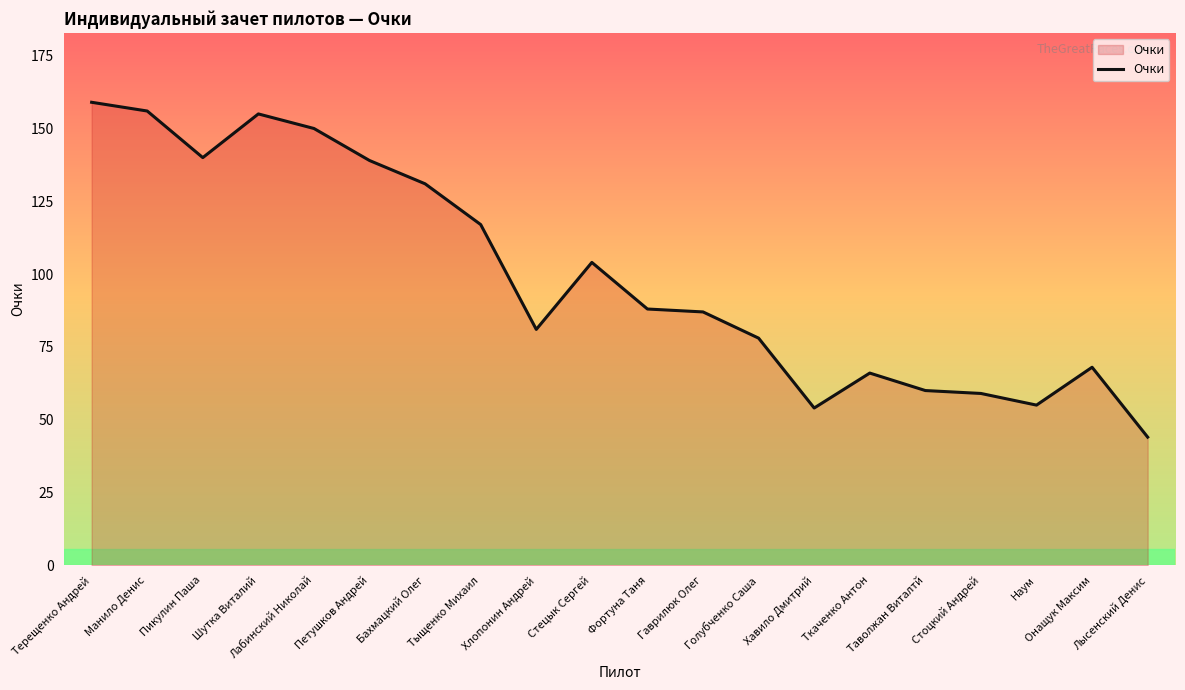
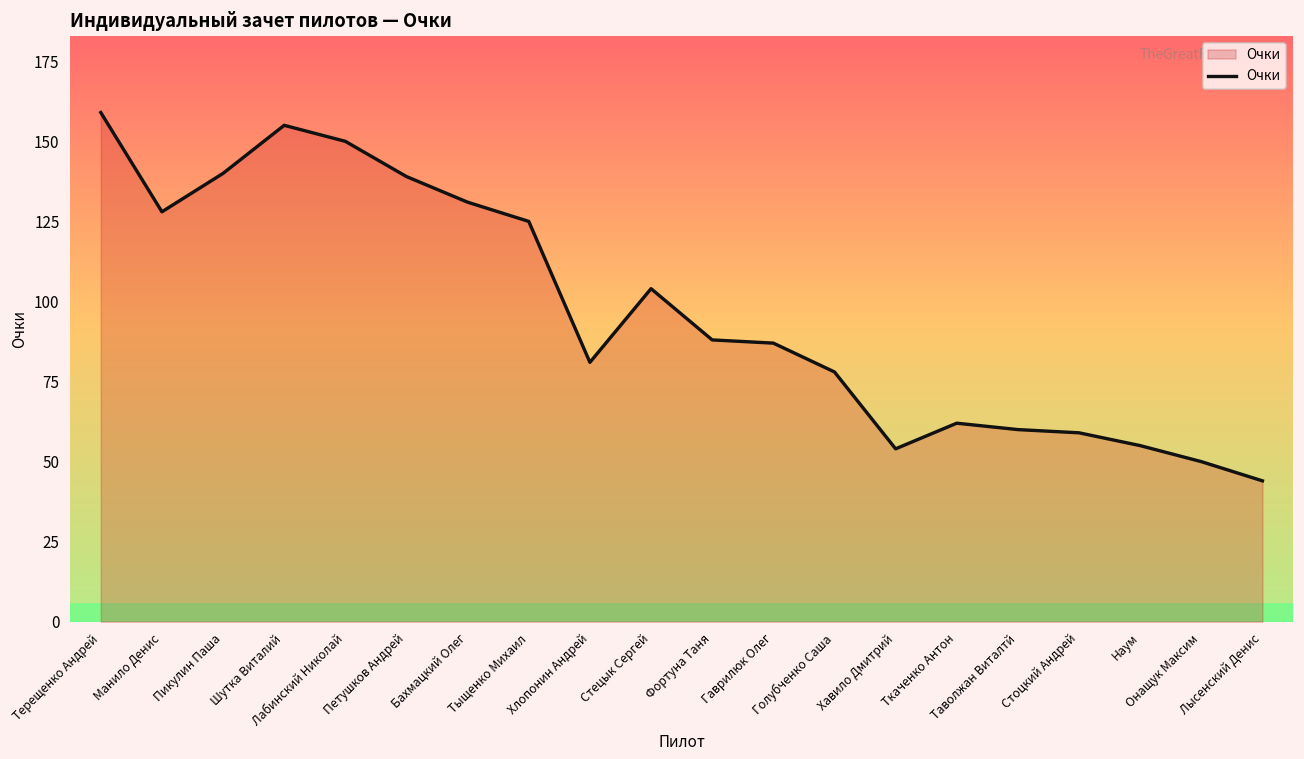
Манило Денис: 156 -> 128
Тыщенко Михаил: 117 -> 125
Ткаченко Антон: 66 -> 62
Онащук Максим: 68 -> 50
